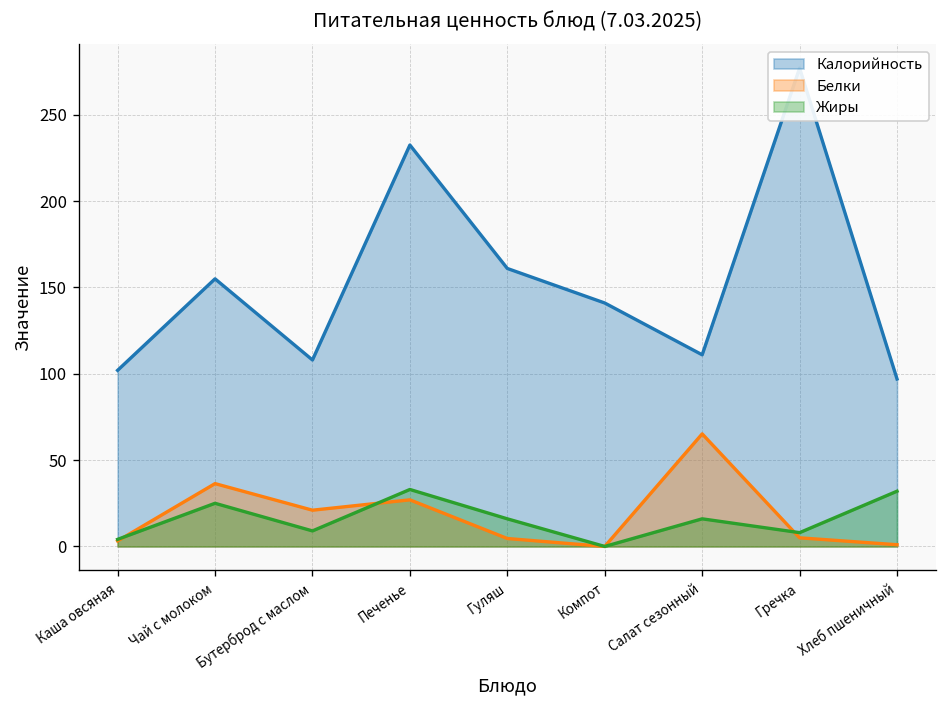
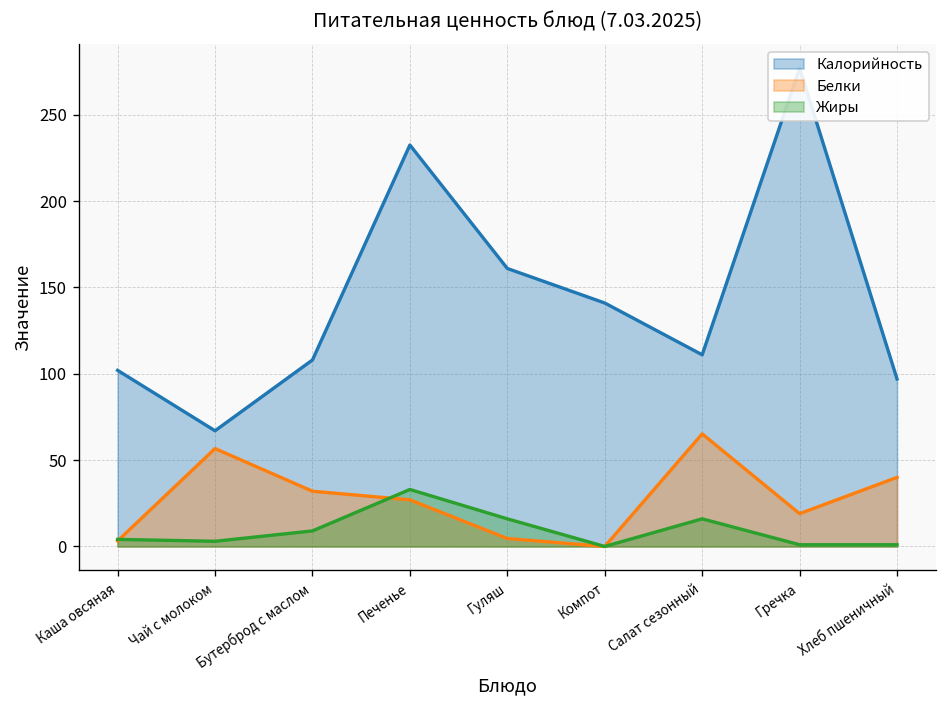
Калорийность, Чай с молоком: 155 -> 67
Белки, Чай с молоком: 36 -> 57
Жиры, Чай с молоком: 25 -> 3
Белки, Бутерброд с маслом: 21 -> 32
Белки, Гречка: 5 -> 19
Жиры, Гречка: 8 -> 1
Белки, Хлеб пшеничный: 1 -> 40
Жиры, Хлеб пшеничный: 32 -> 1
